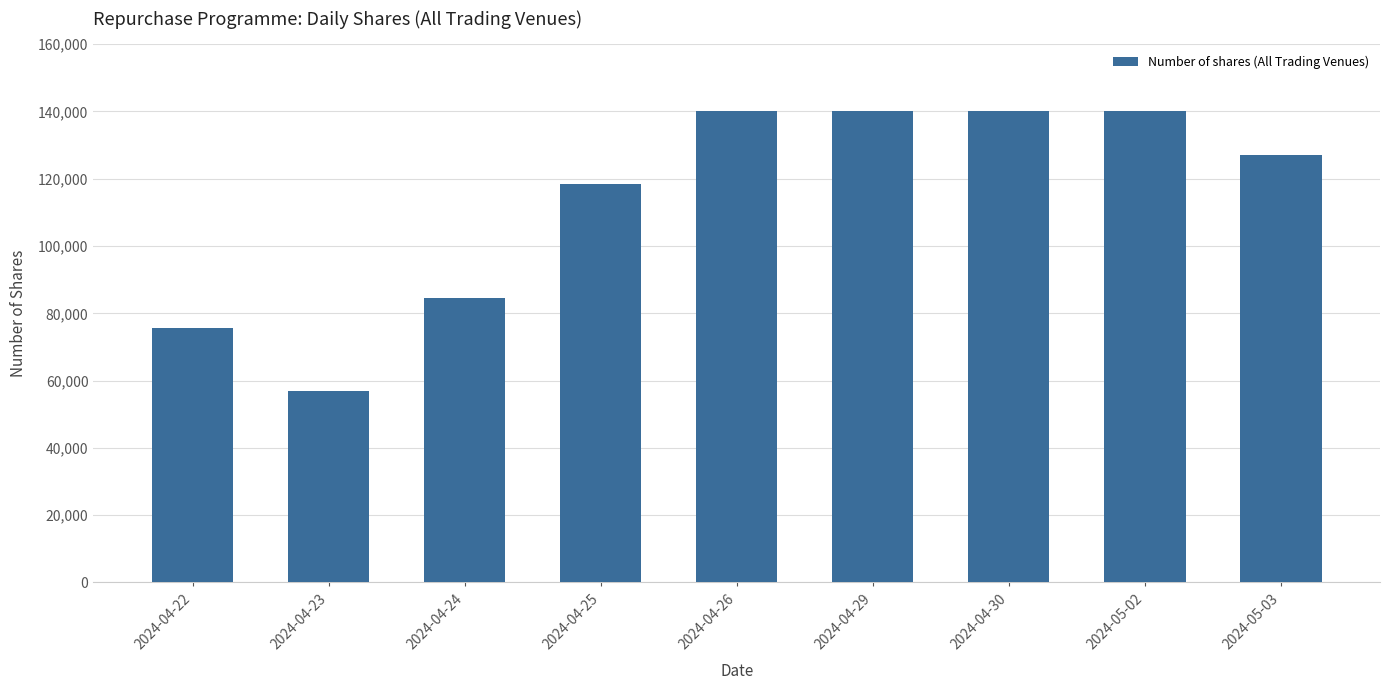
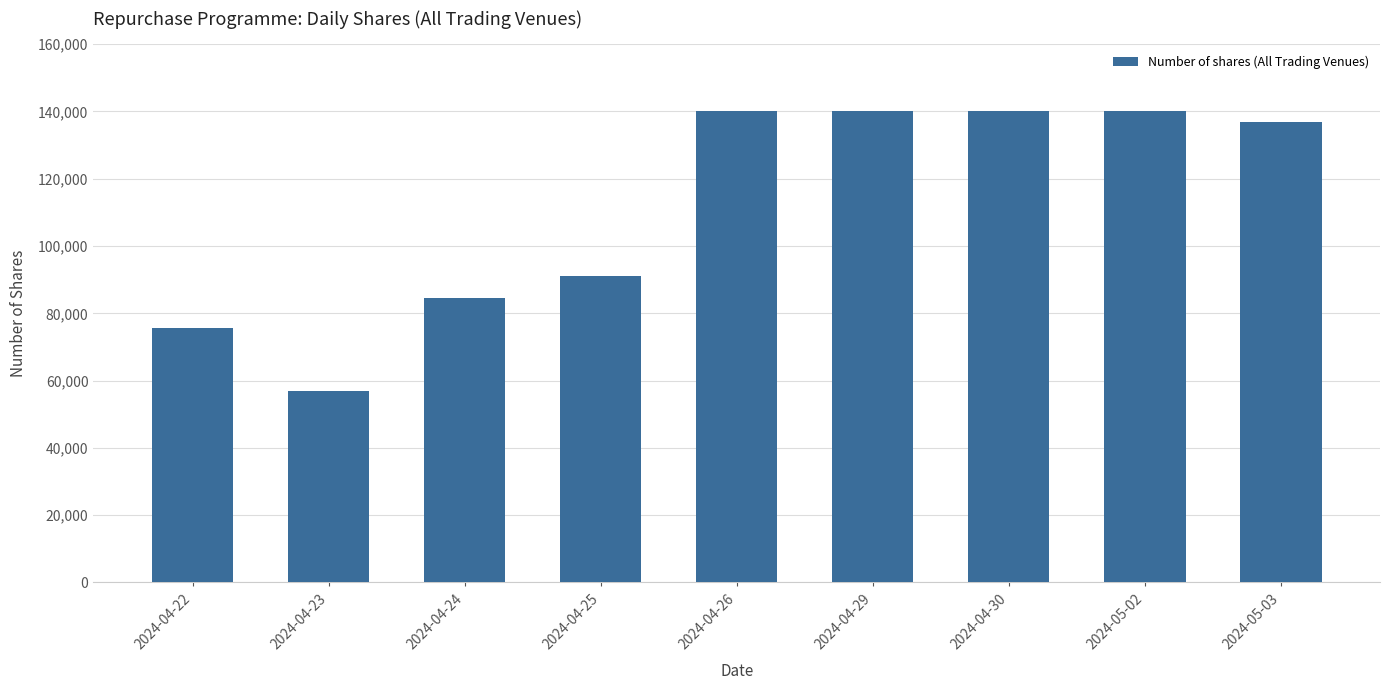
2024-04-25: 118,000 -> 91,000
2024-05-03: 127,000 -> 137,000
